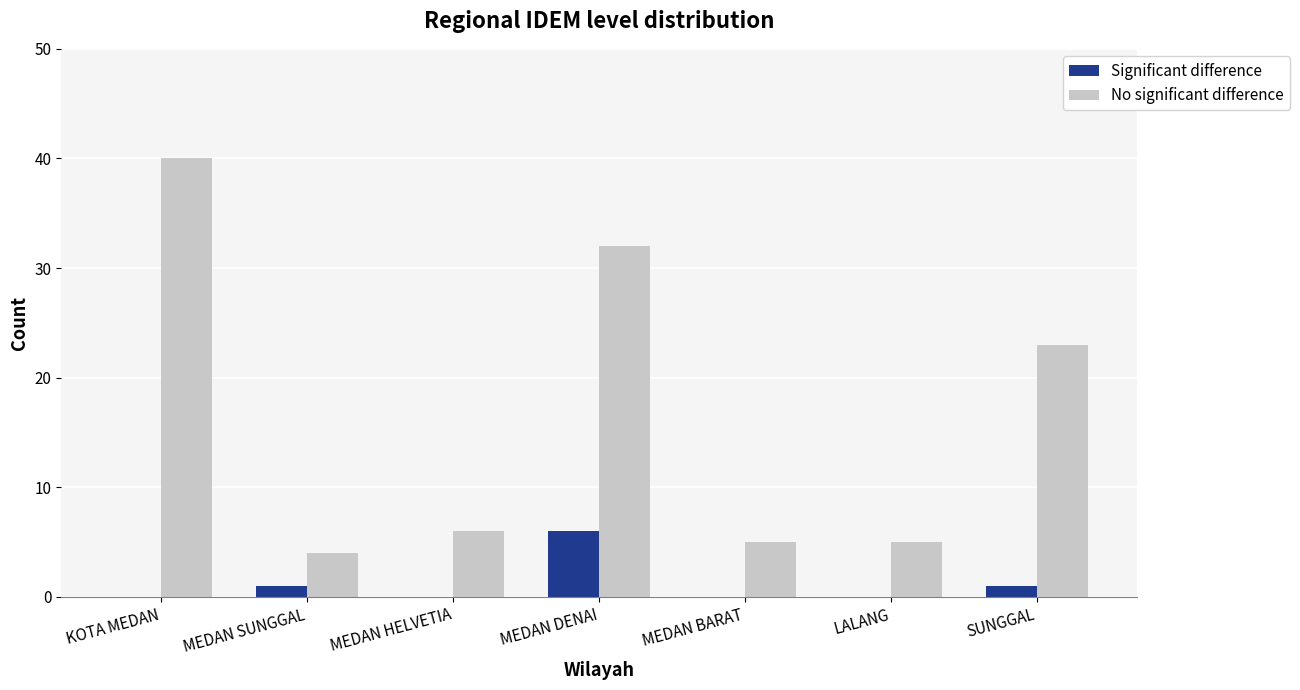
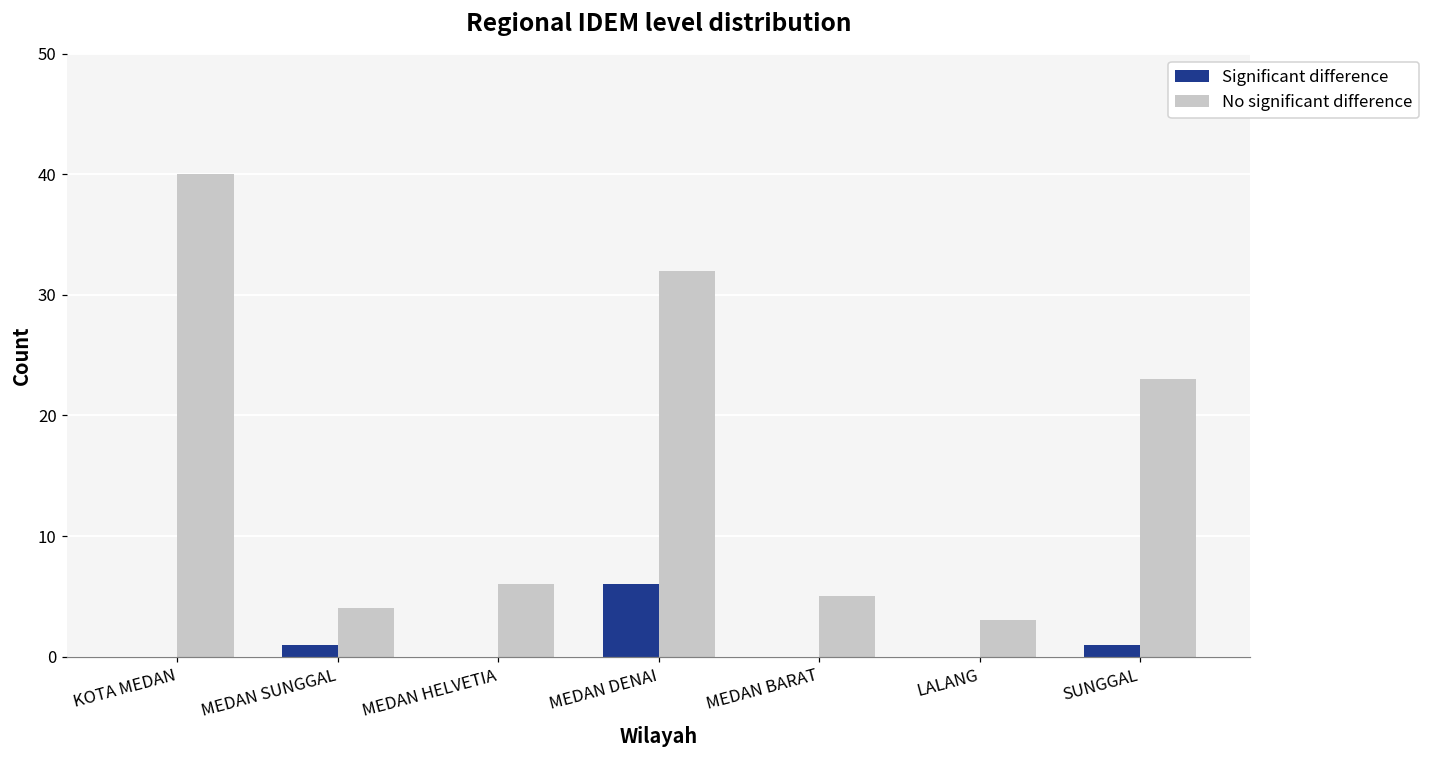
No significant difference, LALANG: 5 -> 3
